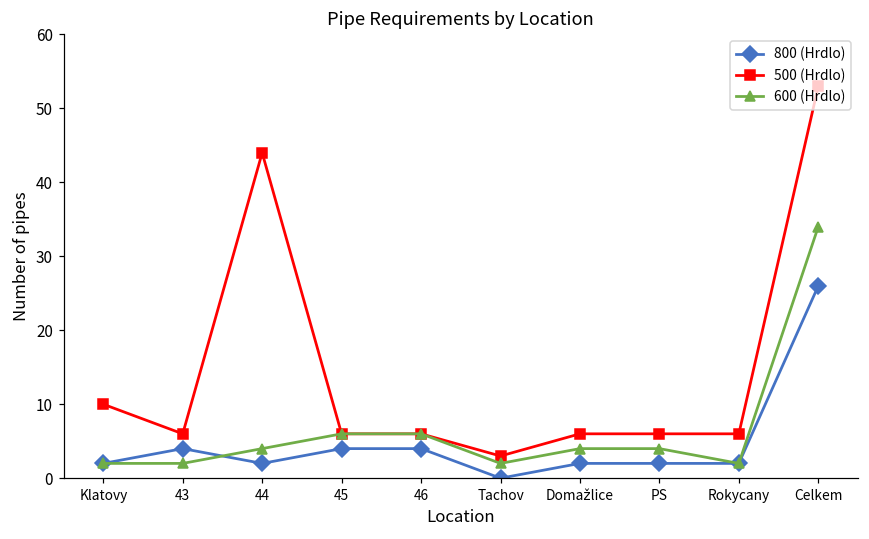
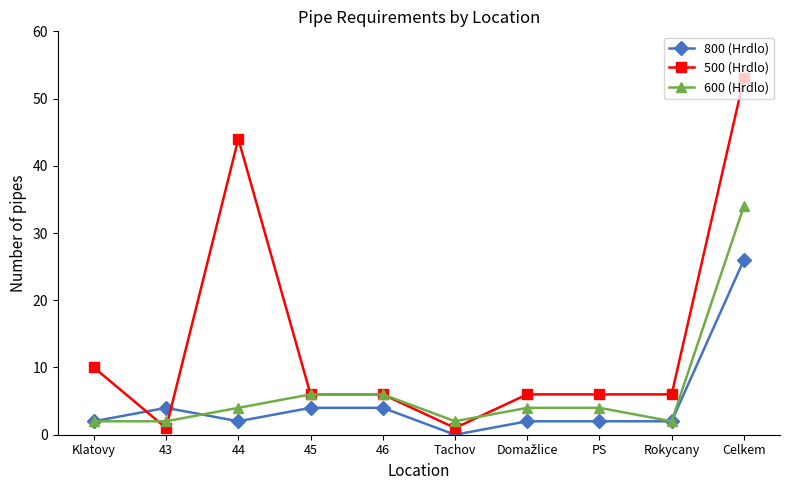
500 (Hrdlo), 43: 6 -> 1
500 (Hrdlo), Tachov: 3 -> 1
